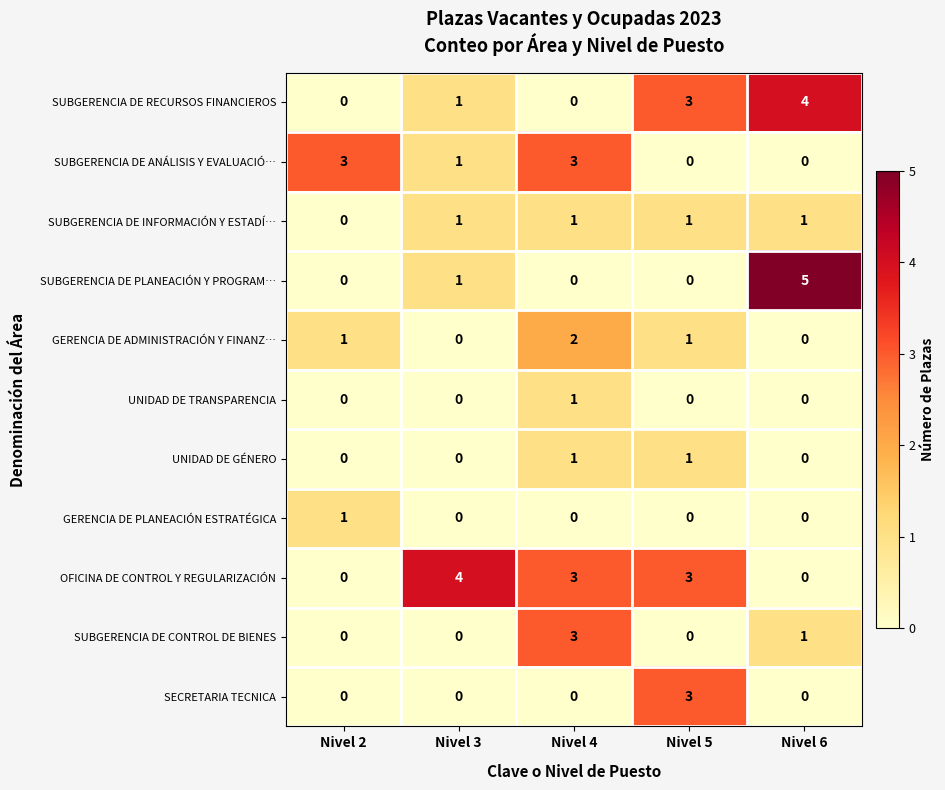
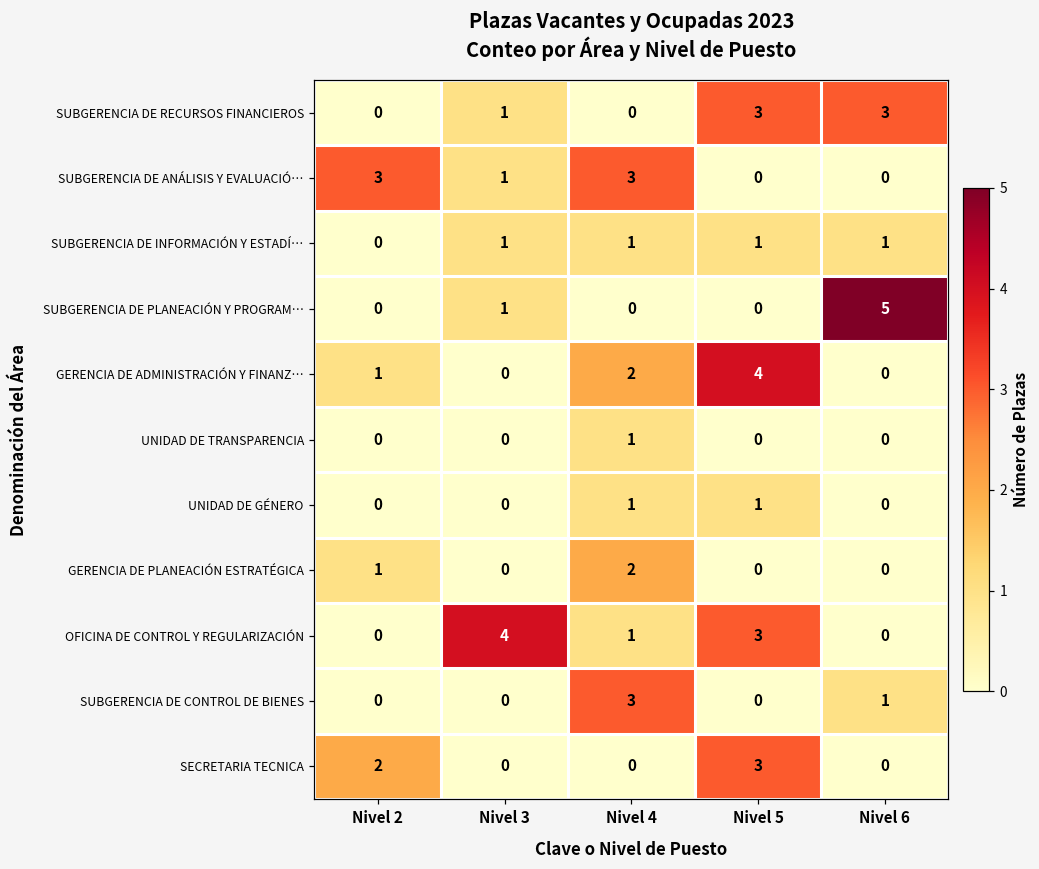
SUBGERENCIA DE RECURSOS FINANCIEROS, Nivel 6: 4 -> 3
GERENCIA DE ADMINISTRACIÓN Y FINANZ…, Nivel 5: 1 -> 4
GERENCIA DE PLANEACIÓN ESTRATÉGICA, Nivel 4: 0 -> 2
OFICINA DE CONTROL Y REGULARIZACIÓN, Nivel 4: 3 -> 1
SECRETARIA TECNICA, Nivel 2: 0 -> 2
